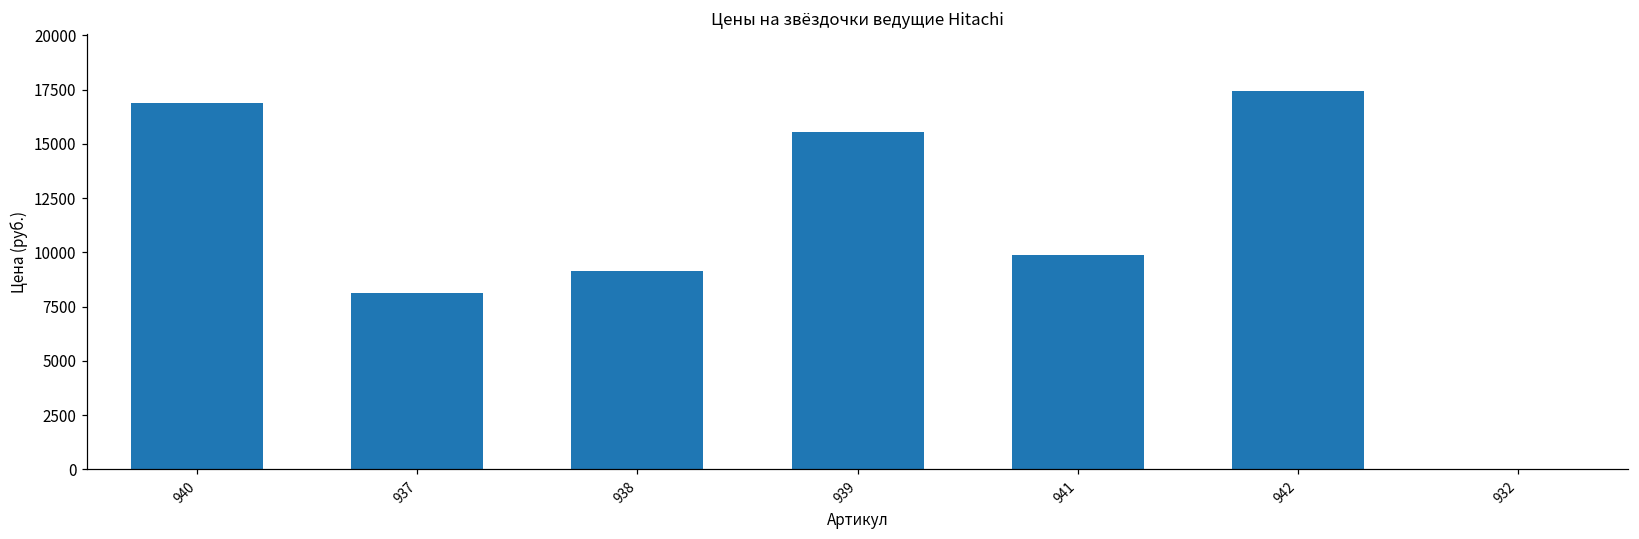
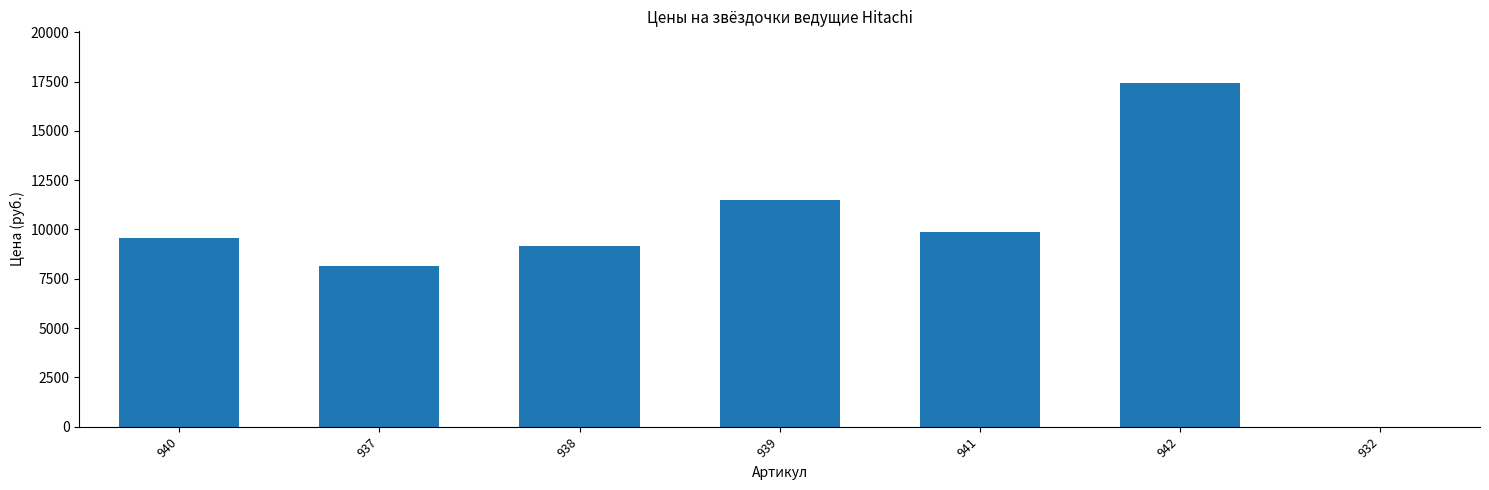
940: 16900 -> 9600
939: 15500 -> 11500
